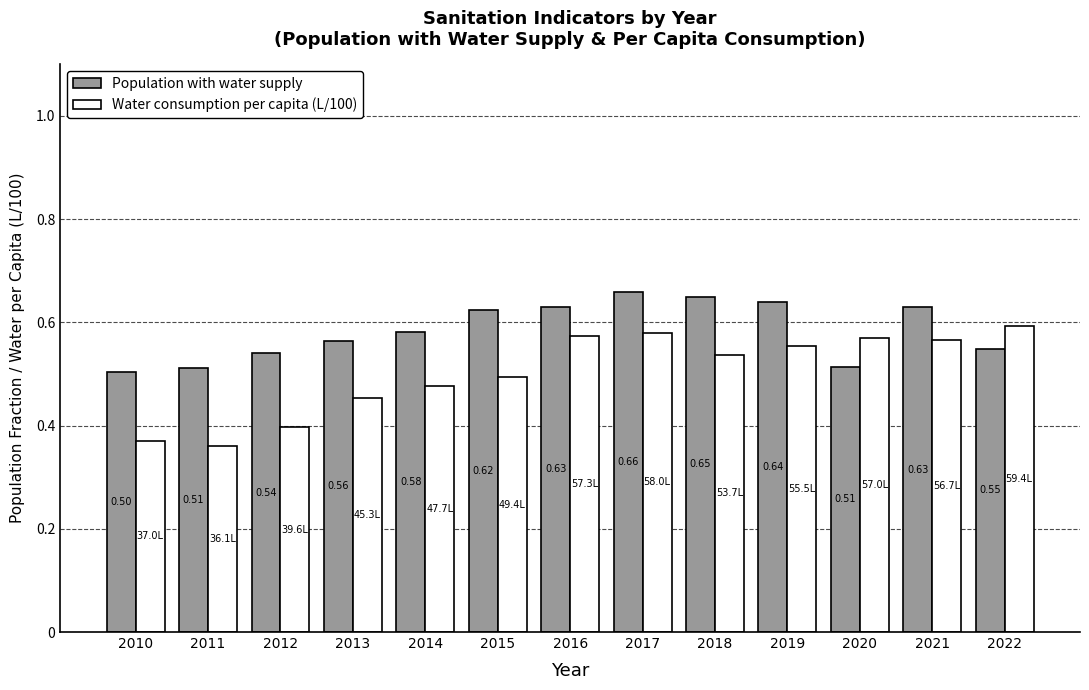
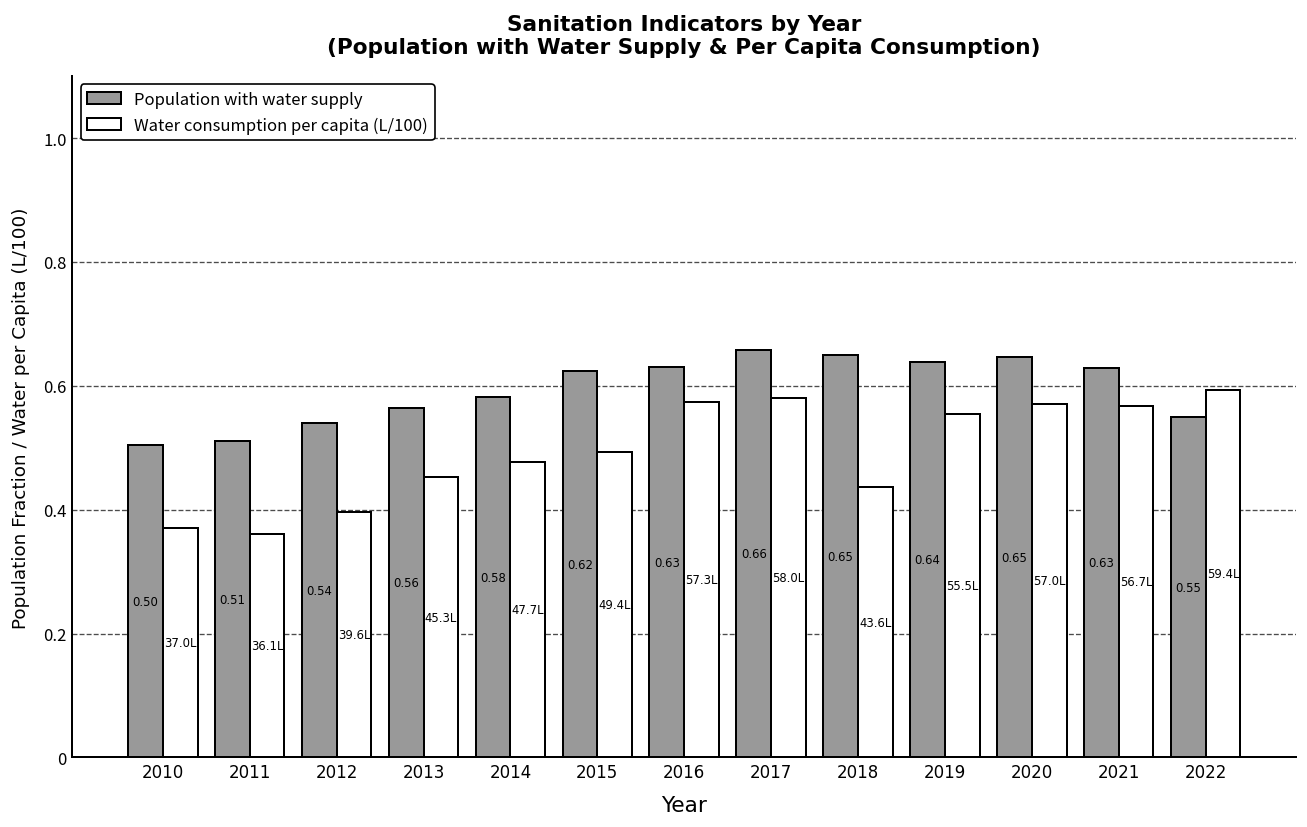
Water consumption per capita (L/100), 2018: 53.7L -> 43.6L
Population with water supply, 2020: 0.51 -> 0.65
